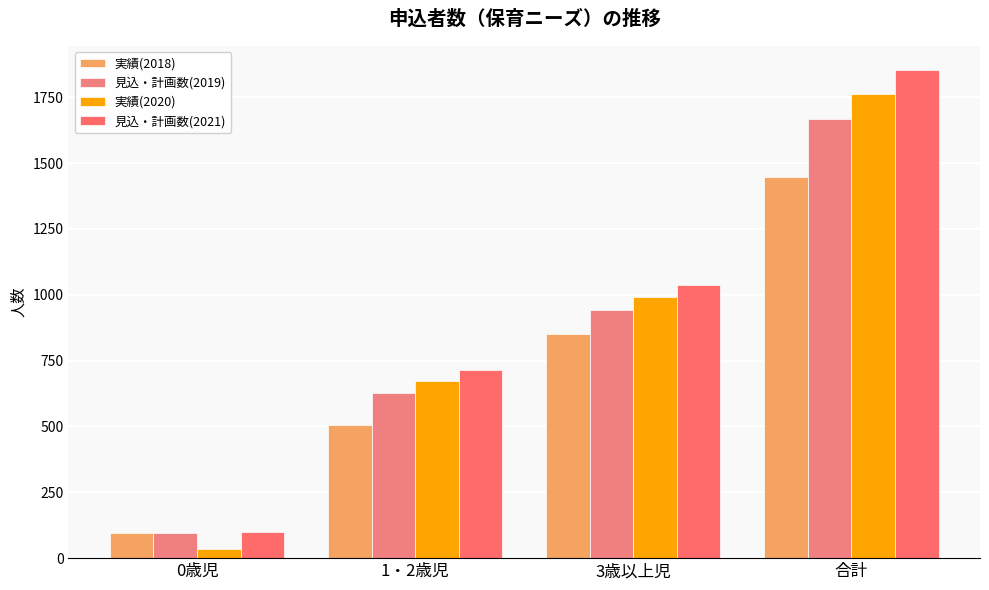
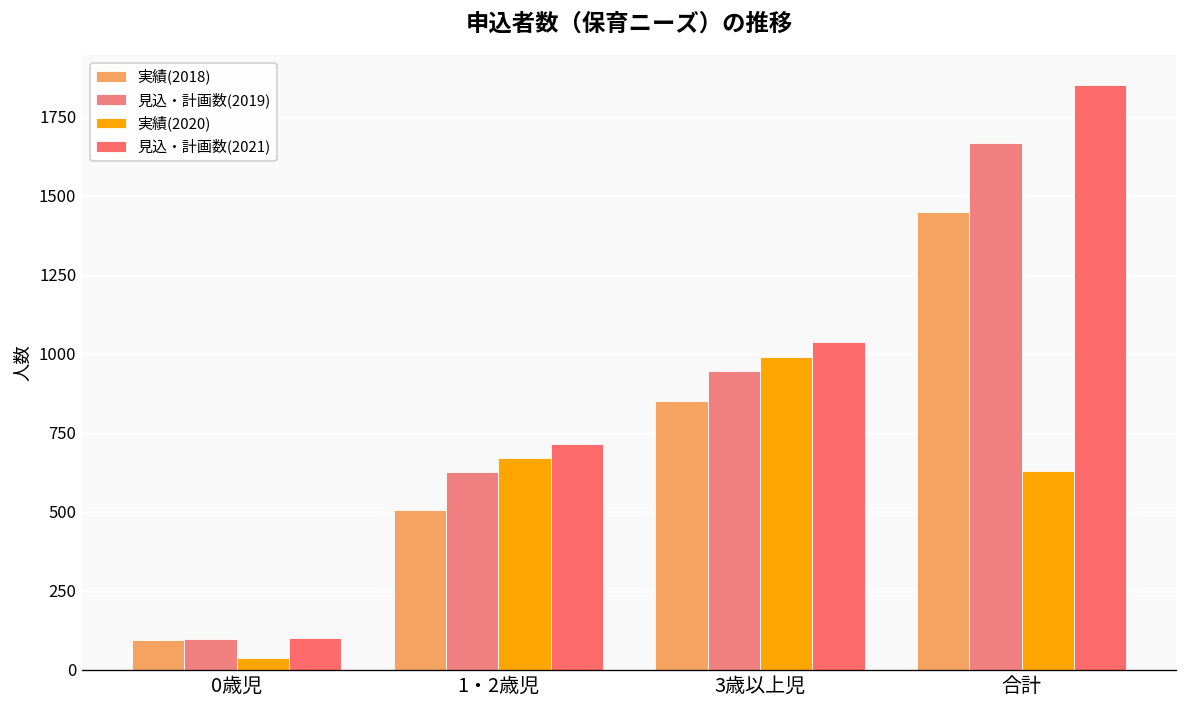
実績(2020), 合計: 1760 -> 630
